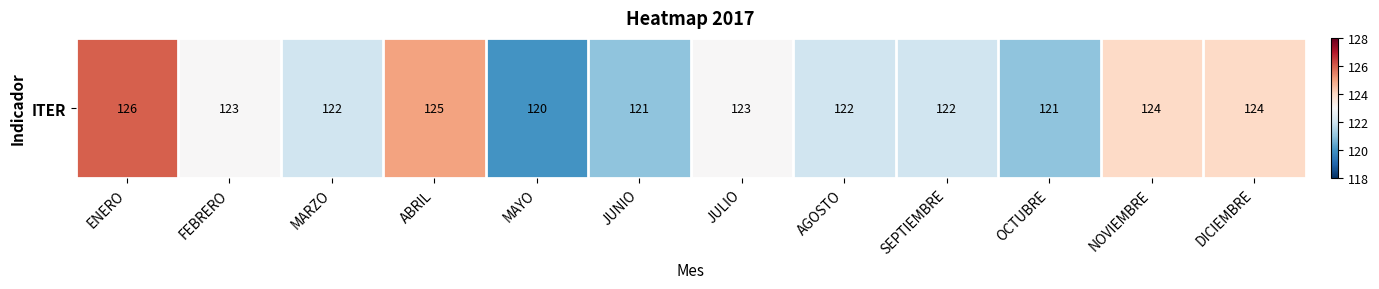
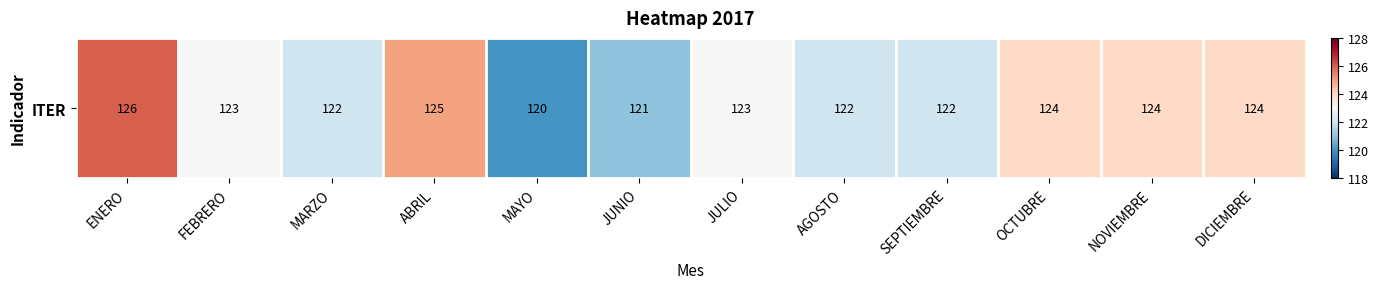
ITER, OCTUBRE: 121 -> 124
